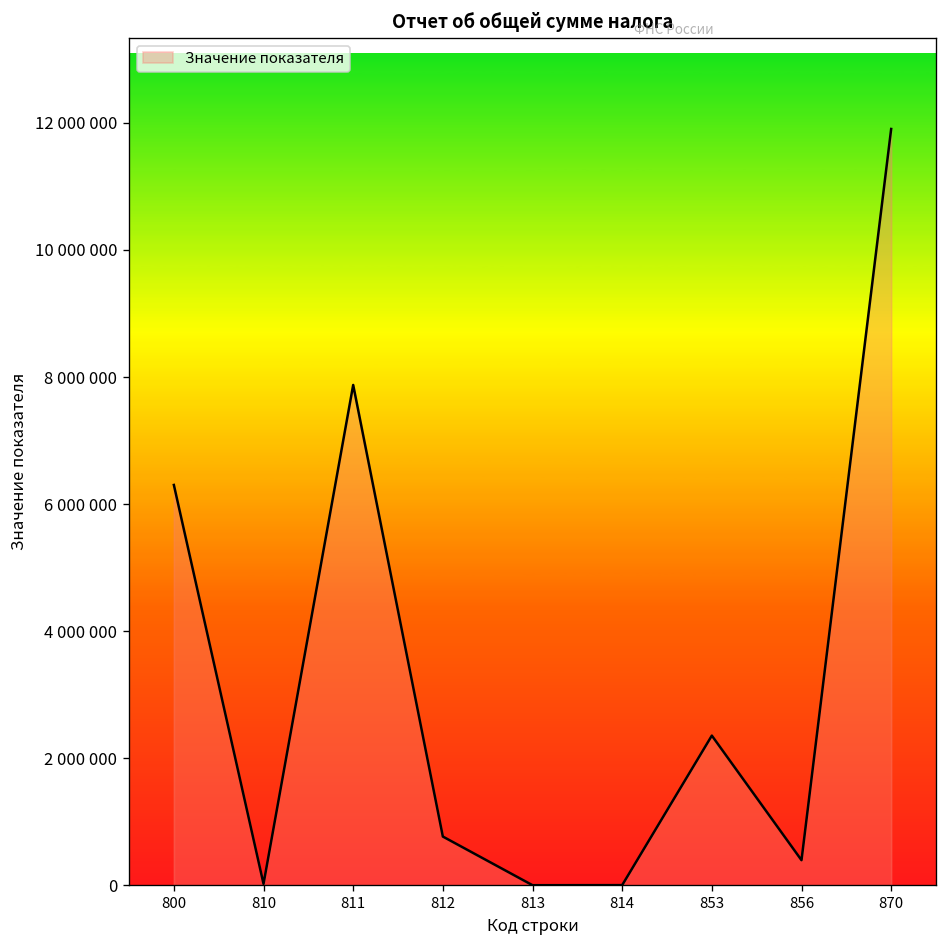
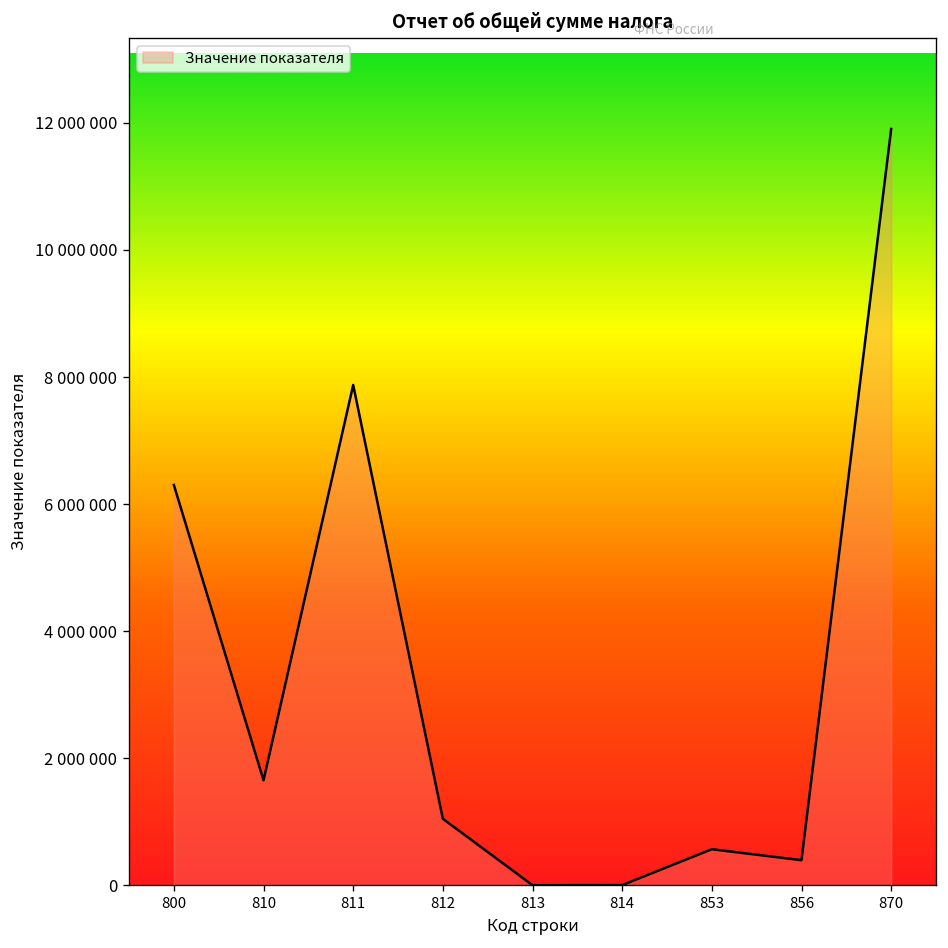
810: 0 -> 1700000
812: 800000 -> 1000000
853: 2400000 -> 600000
